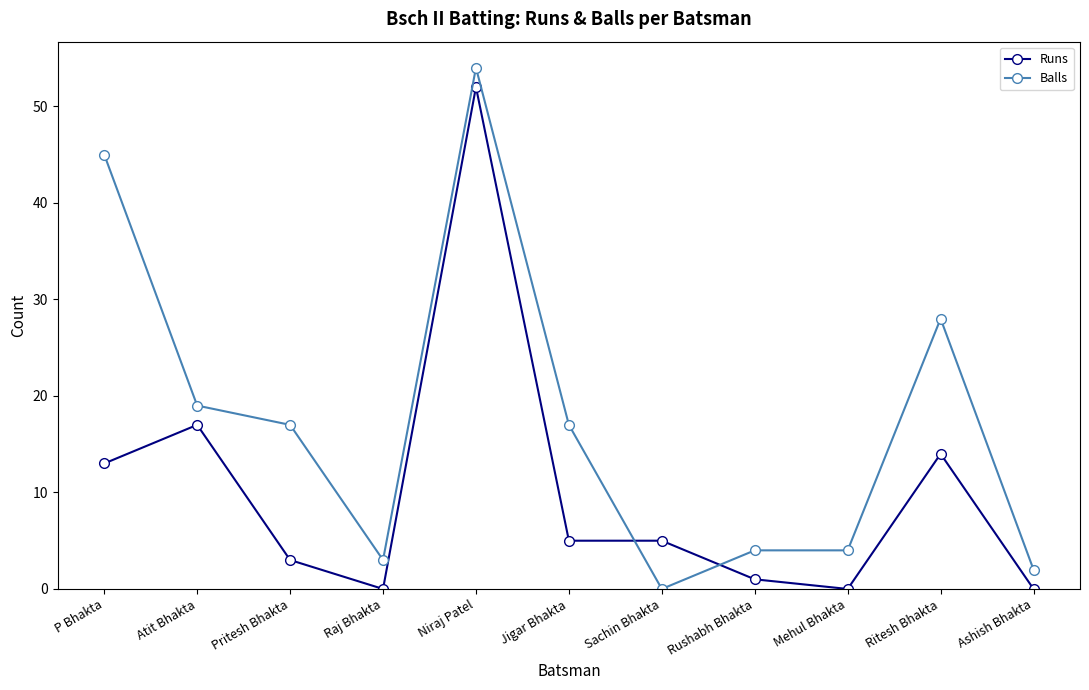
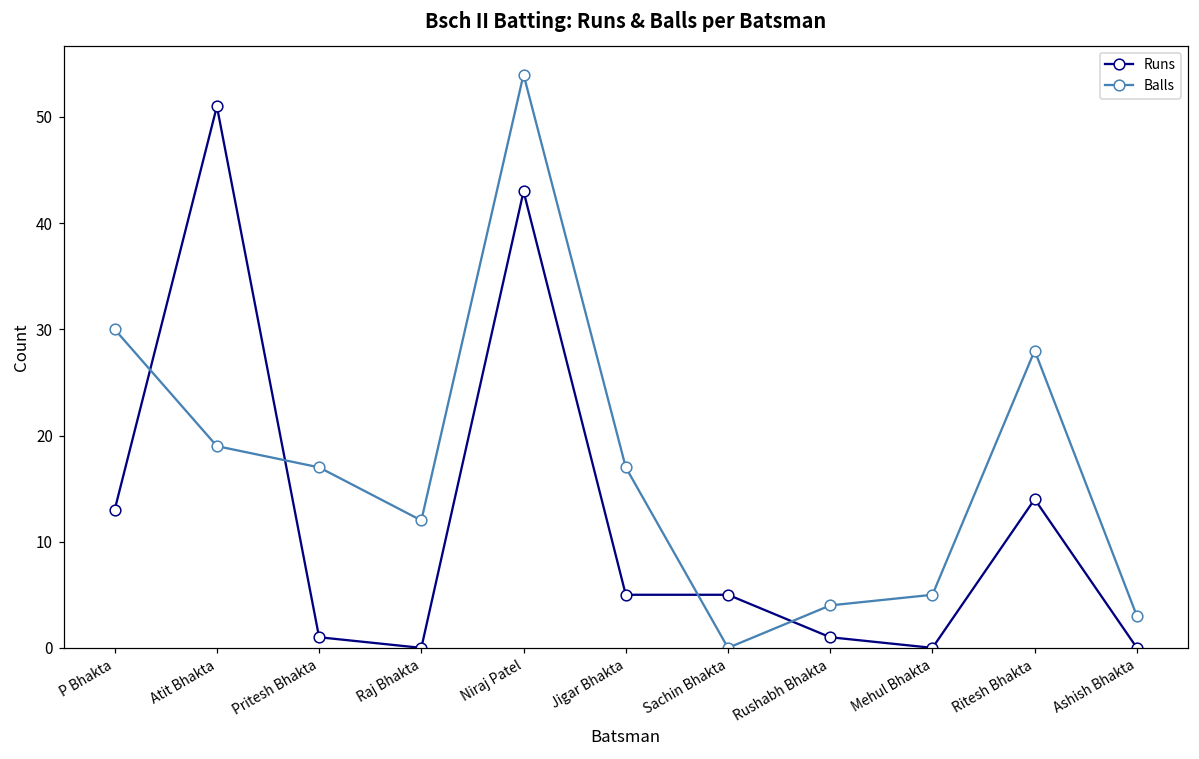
Balls, P Bhakta: 45 -> 30
Runs, Atit Bhakta: 17 -> 51
Runs, Pritesh Bhakta: 3 -> 1
Balls, Raj Bhakta: 3 -> 12
Runs, Niraj Patel: 52 -> 43
Balls, Mehul Bhakta: 4 -> 5
Balls, Ashish Bhakta: 2 -> 3
